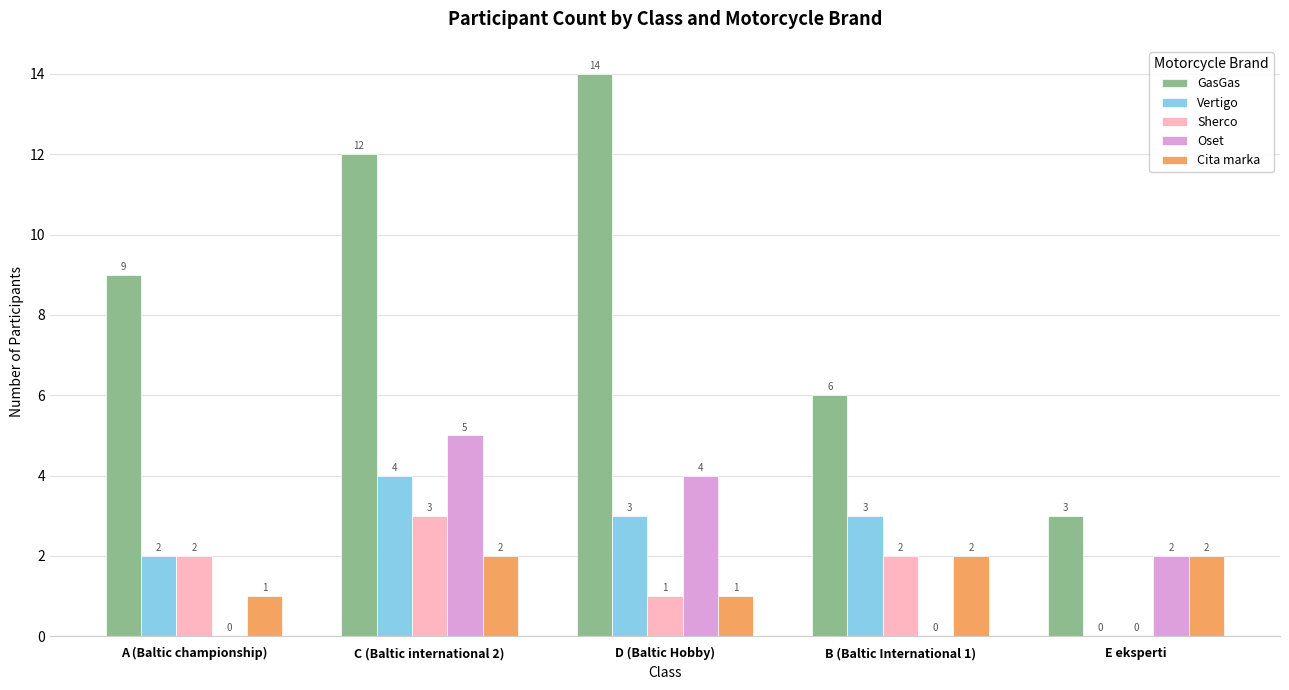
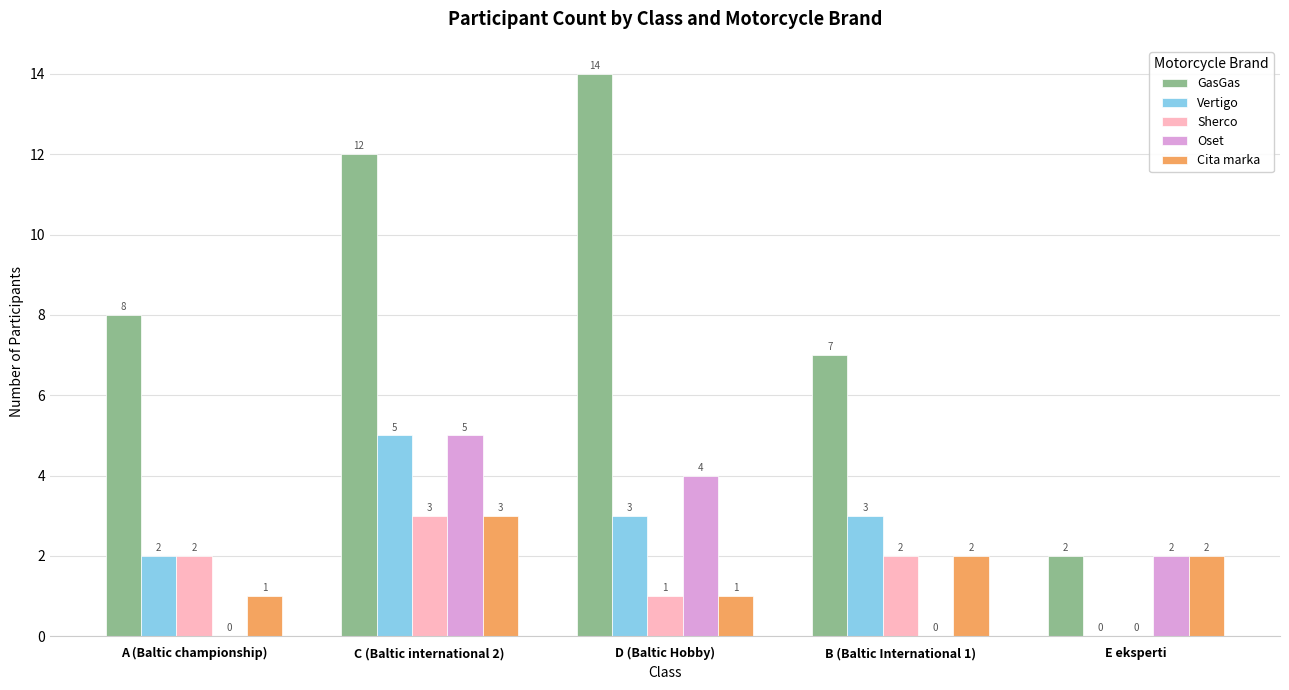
GasGas, A (Baltic championship): 9 -> 8
Vertigo, C (Baltic international 2): 4 -> 5
Cita marka, C (Baltic international 2): 2 -> 3
GasGas, B (Baltic International 1): 6 -> 7
GasGas, E eksperti: 3 -> 2
